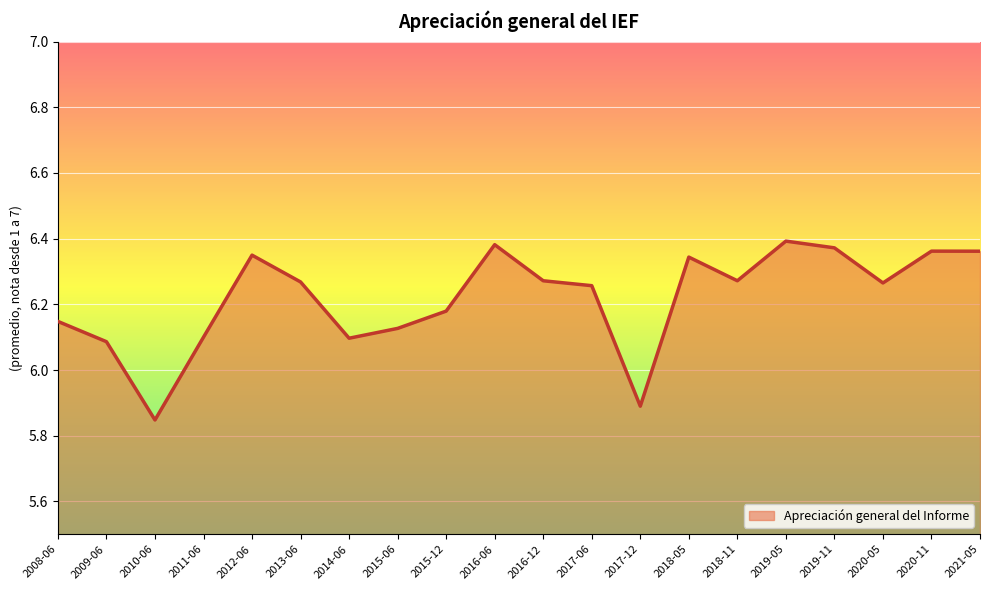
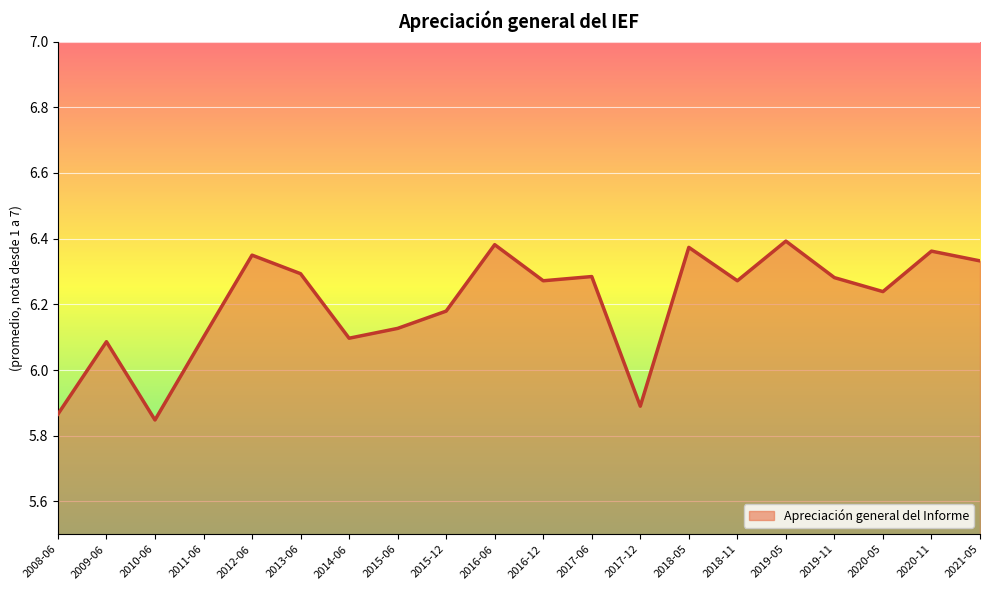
2008-06: 6.15 -> 5.87
2013-06: 6.27 -> 6.29
2017-06: 6.26 -> 6.28
2018-05: 6.34 -> 6.37
2019-11: 6.37 -> 6.28
2020-05: 6.27 -> 6.24
2021-05: 6.36 -> 6.33
